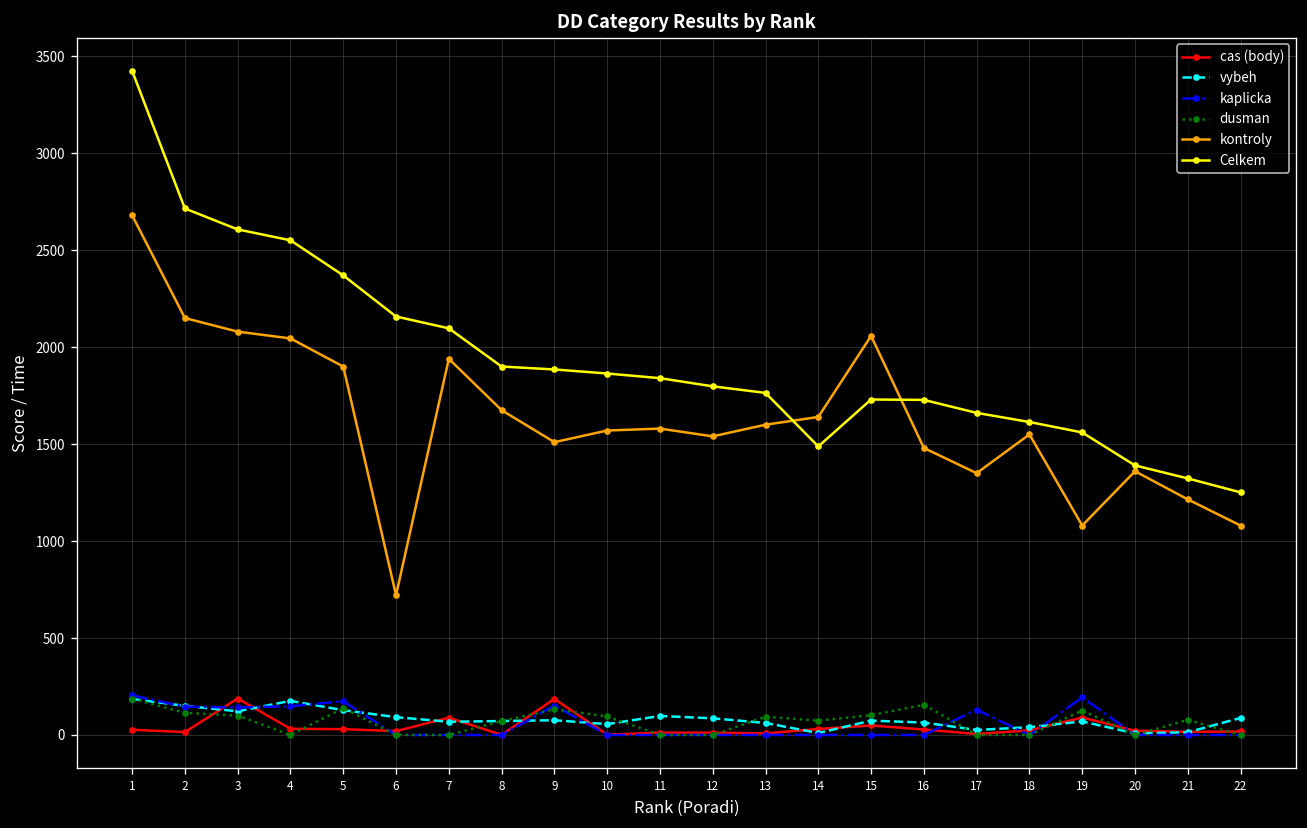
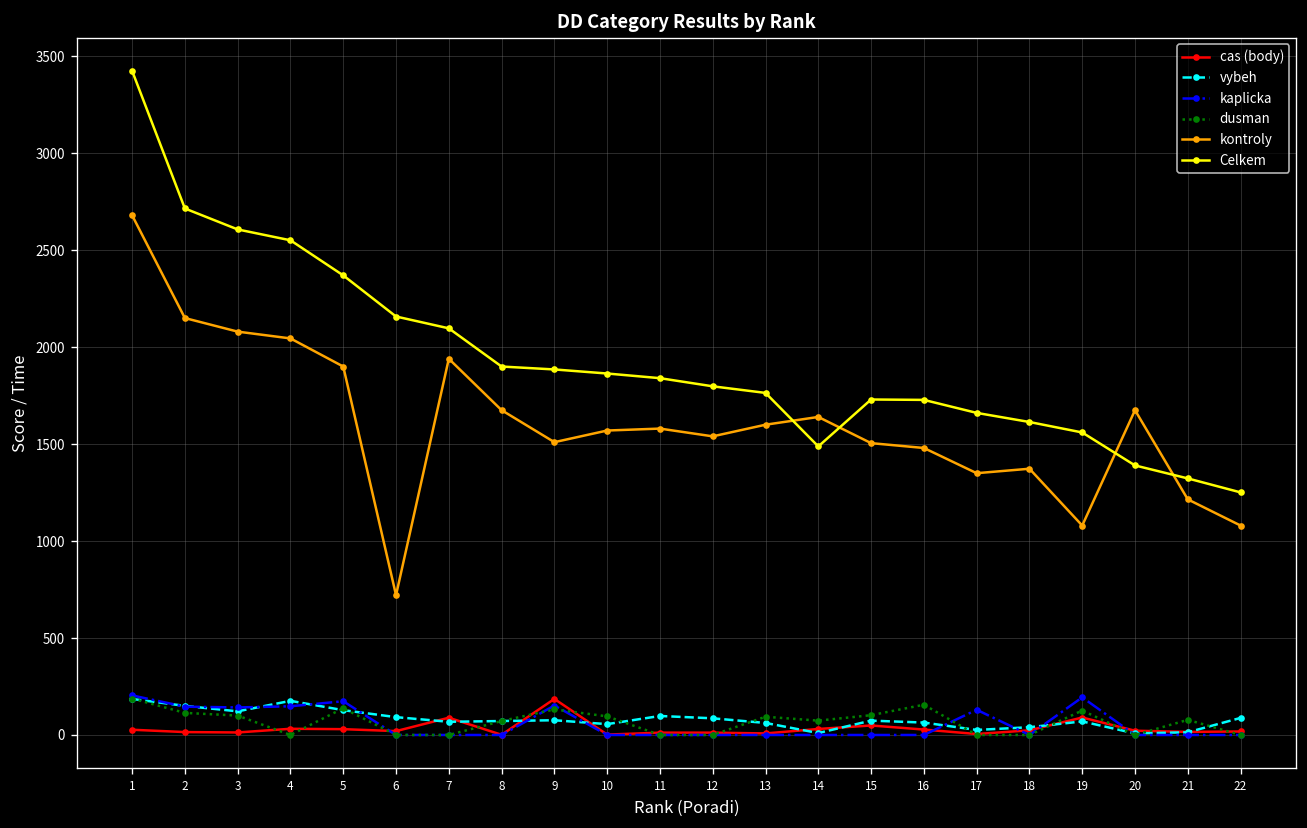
cas (body), 3: 190 -> 10
kontroly, 15: 2060 -> 1510
kontroly, 18: 1550 -> 1370
kontroly, 20: 1360 -> 1680
